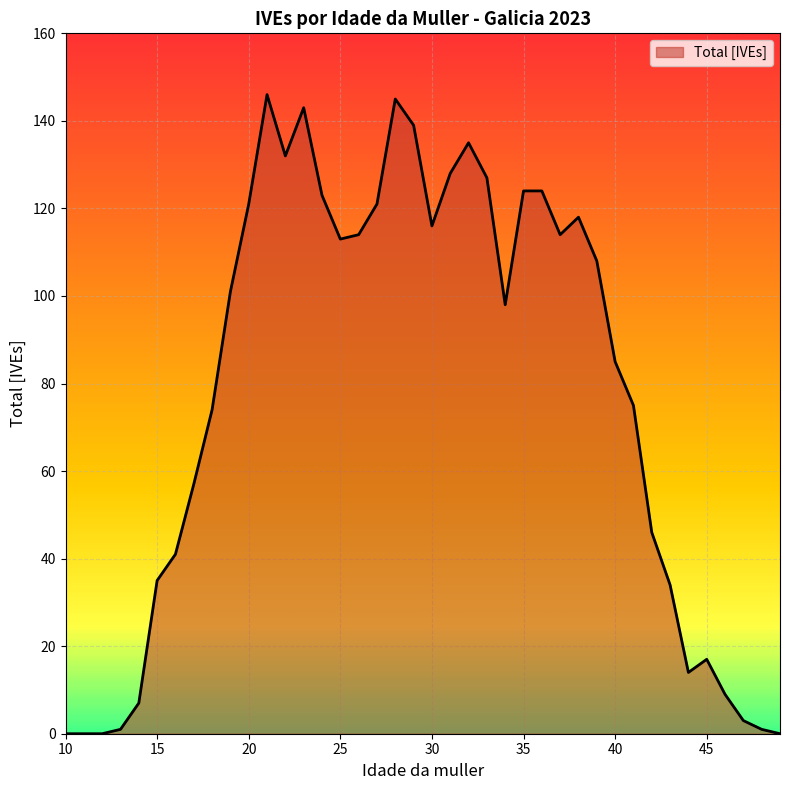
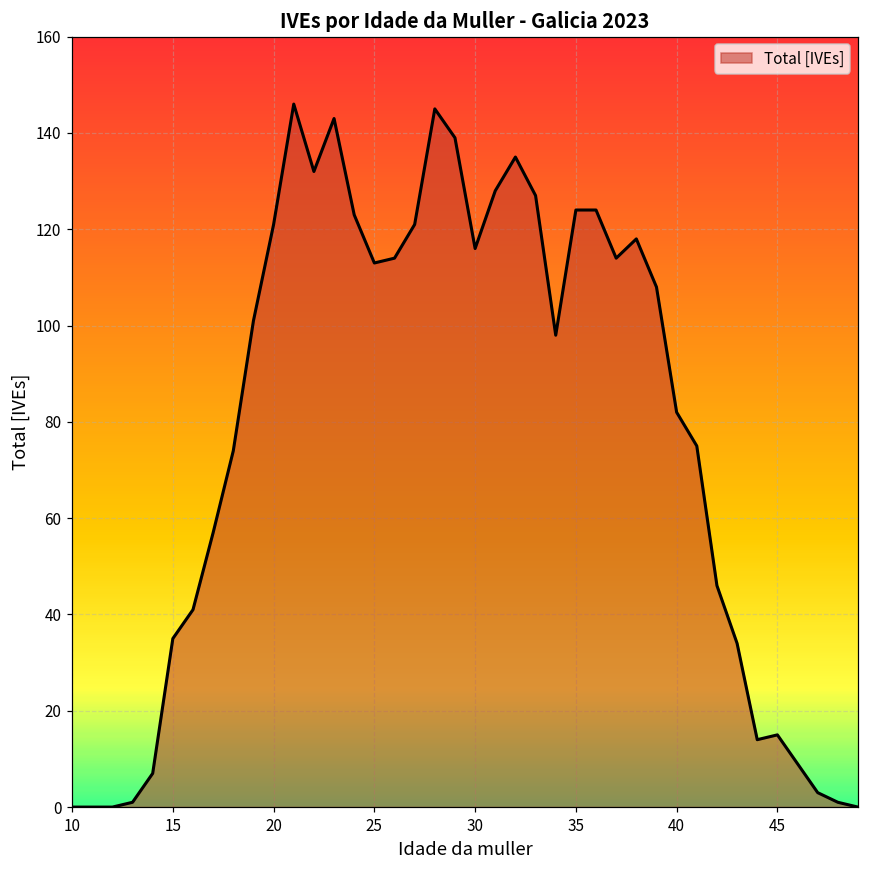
40: 85 -> 82
45: 17 -> 15
